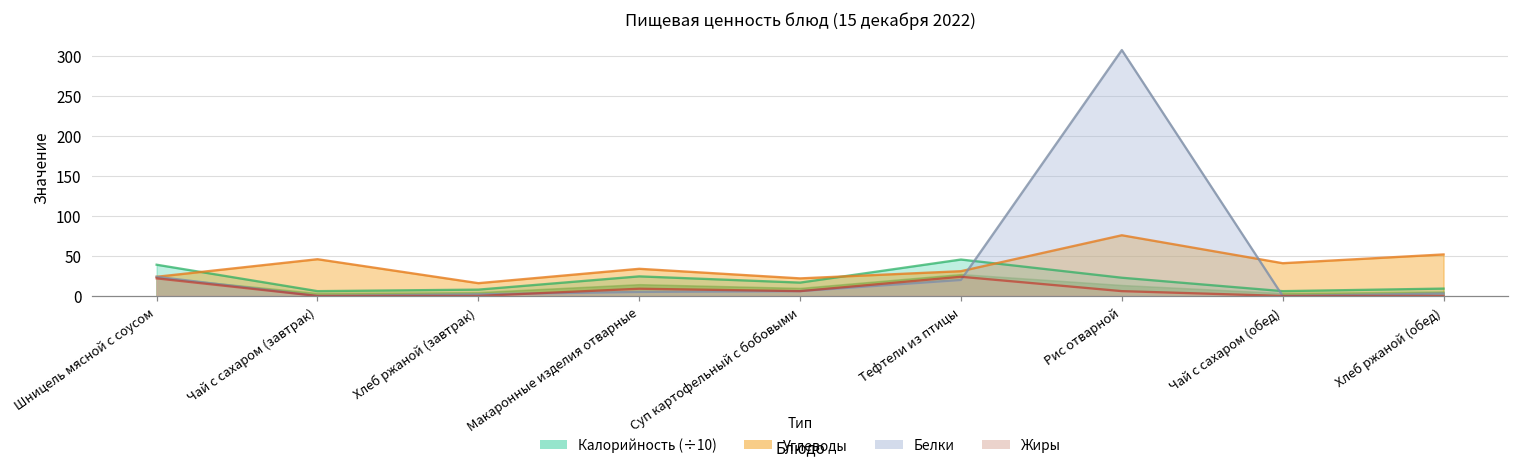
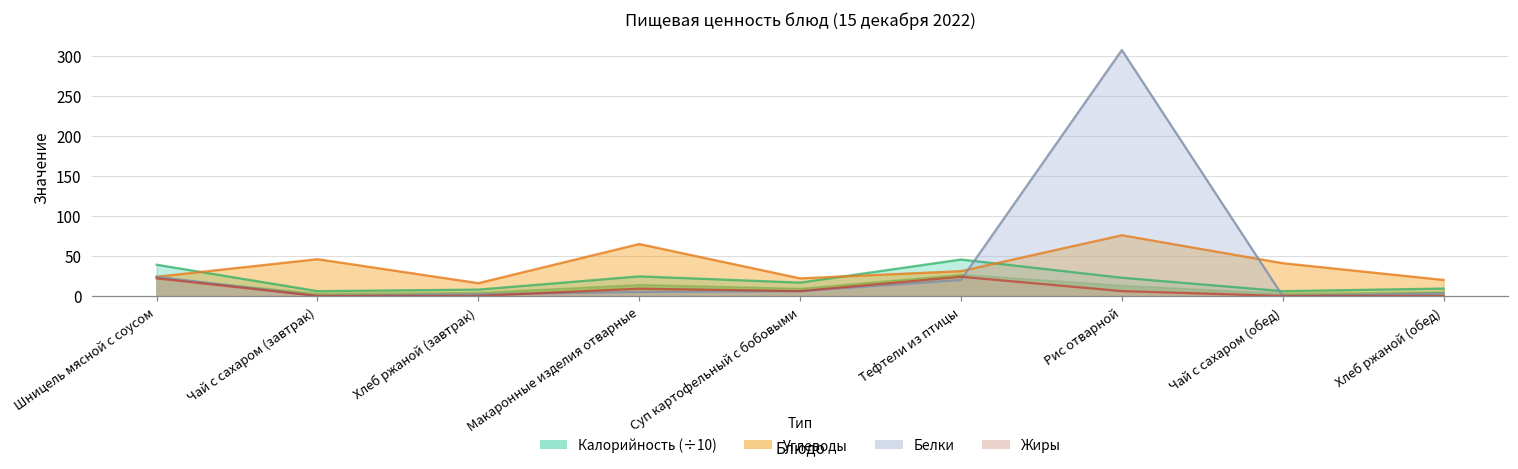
Углеводы, Макаронные изделия отварные: 30 -> 70
Углеводы, Хлеб ржаной (обед): 50 -> 20
